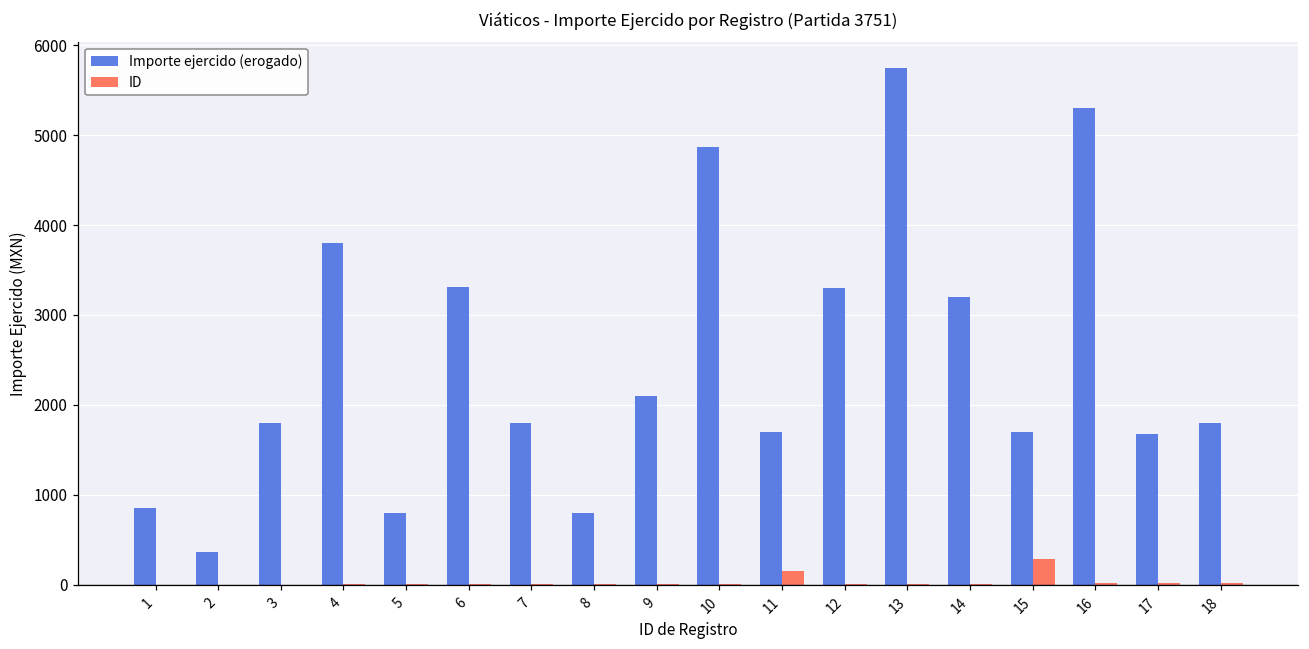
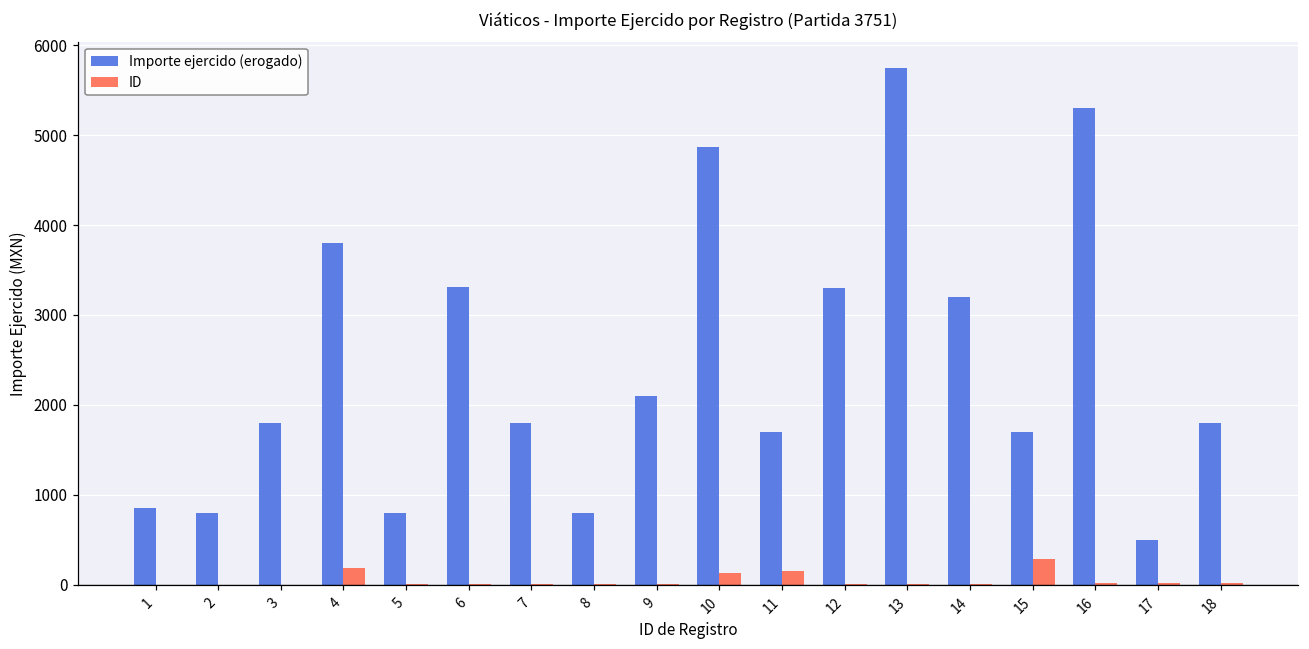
Importe ejercido (erogado), 2: 400 -> 800
ID, 4: 0 -> 200
ID, 10: 0 -> 100
Importe ejercido (erogado), 17: 1700 -> 500
